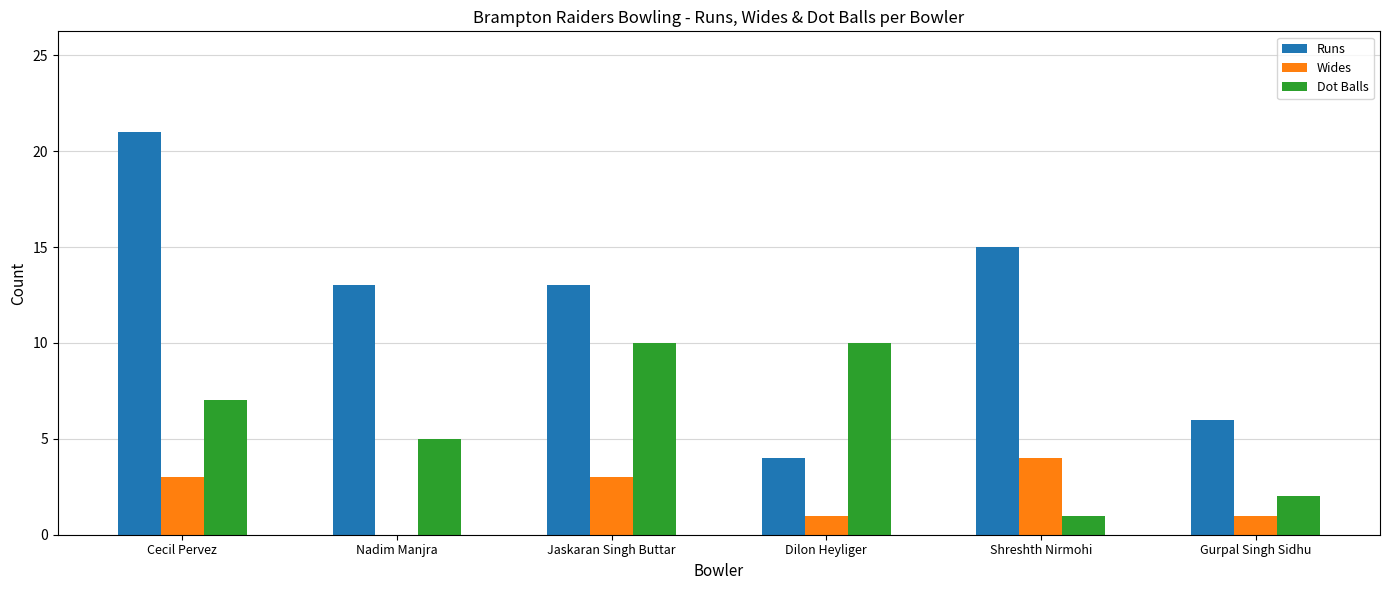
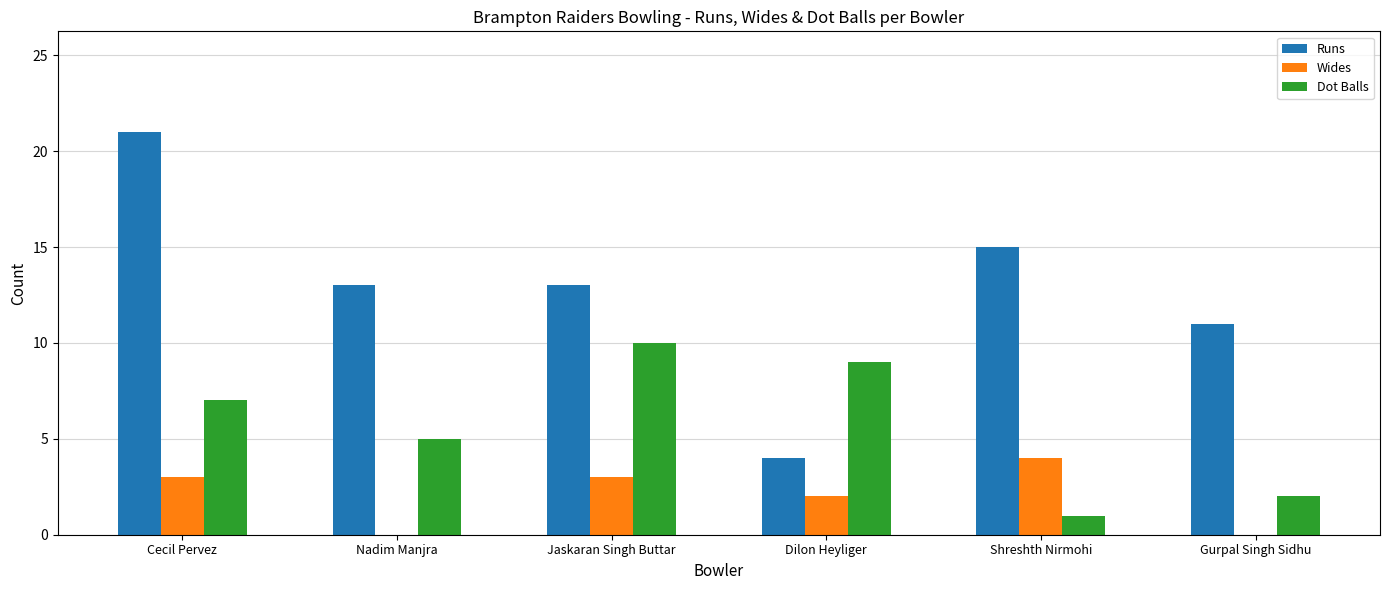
Wides, Dilon Heyliger: 1 -> 2
Dot Balls, Dilon Heyliger: 10 -> 9
Runs, Gurpal Singh Sidhu: 6 -> 11
Wides, Gurpal Singh Sidhu: 1 -> 0
